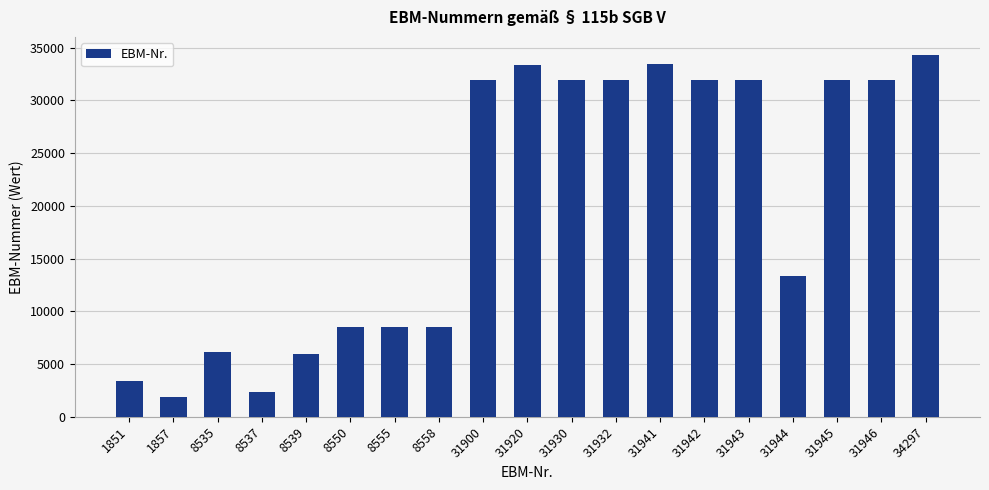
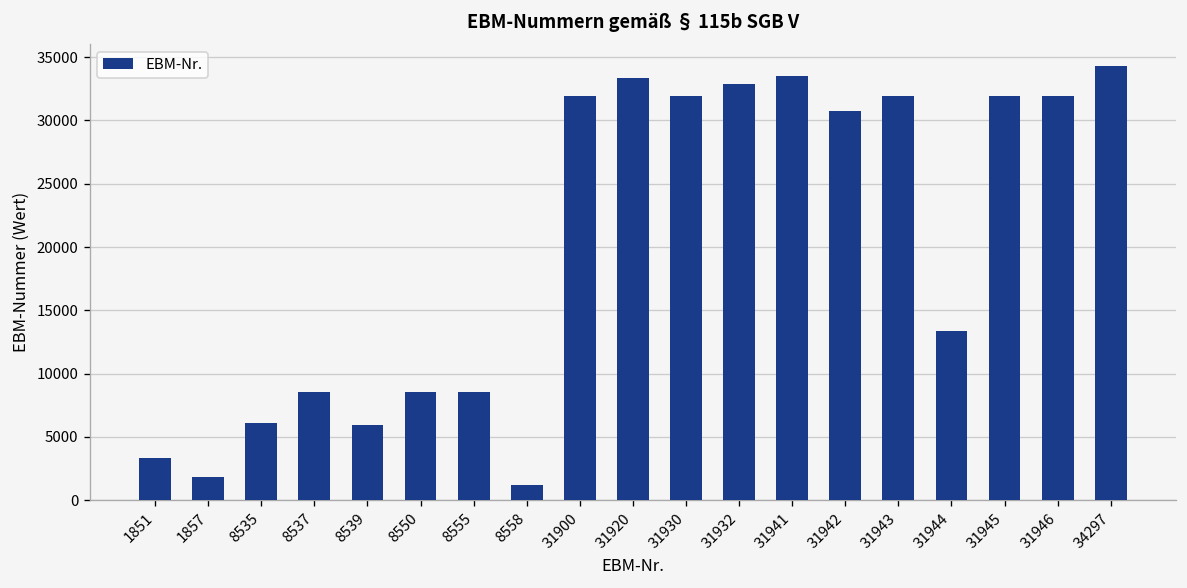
8537: 2400 -> 8500
8558: 8600 -> 1200
31932: 31900 -> 32900
31942: 31900 -> 30700
